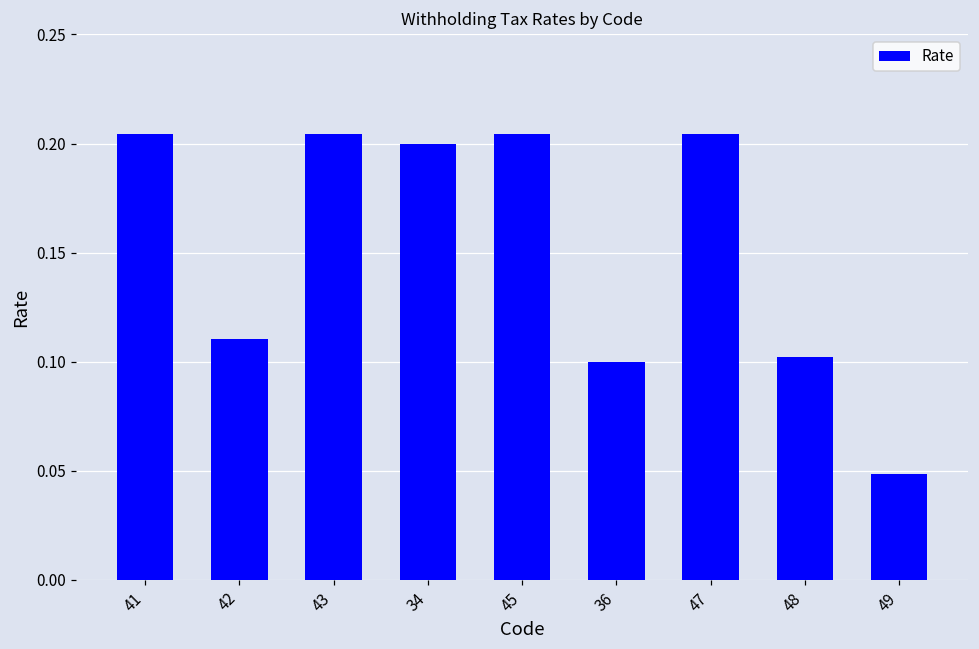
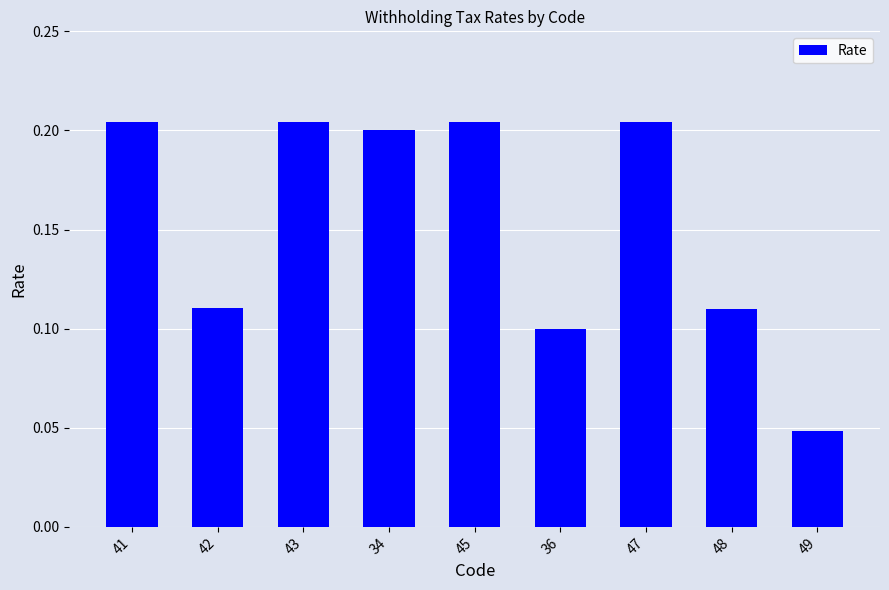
48: 0.102 -> 0.110
